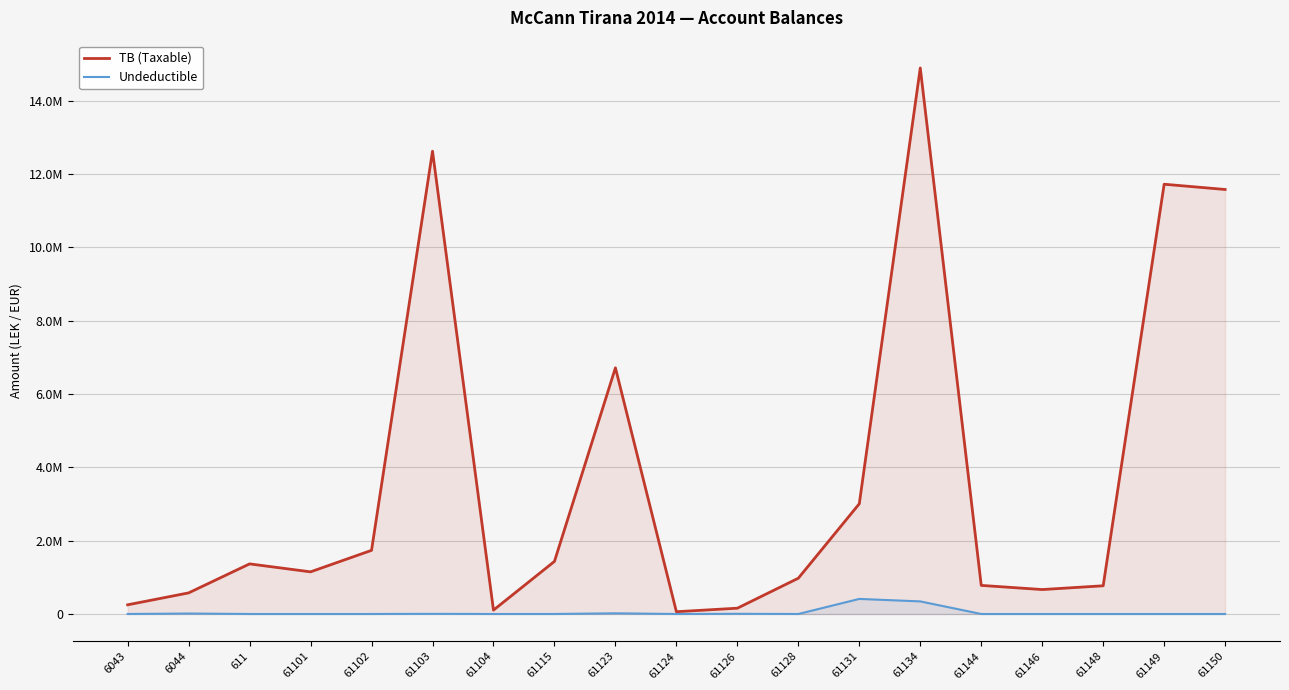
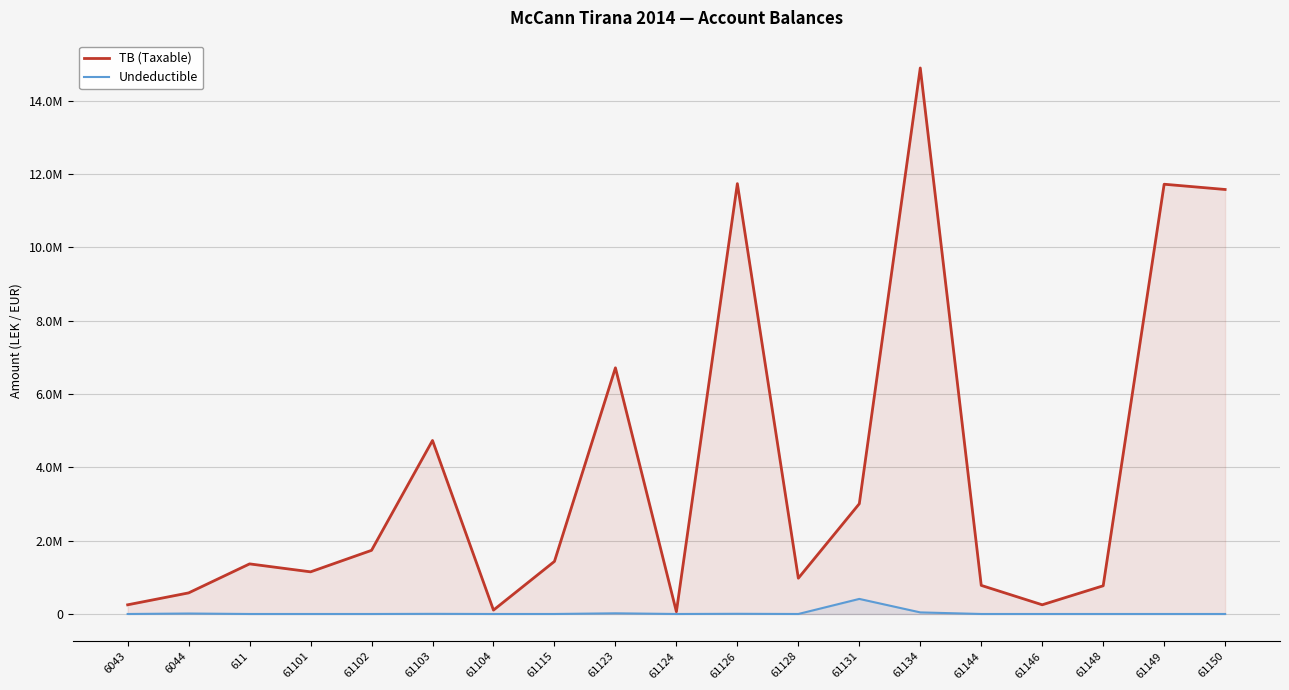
TB (Taxable), 61103: 12600000 -> 4700000
TB (Taxable), 61126: 200000 -> 11700000
Undeductible, 61134: 300000 -> 0
TB (Taxable), 61146: 700000 -> 300000
